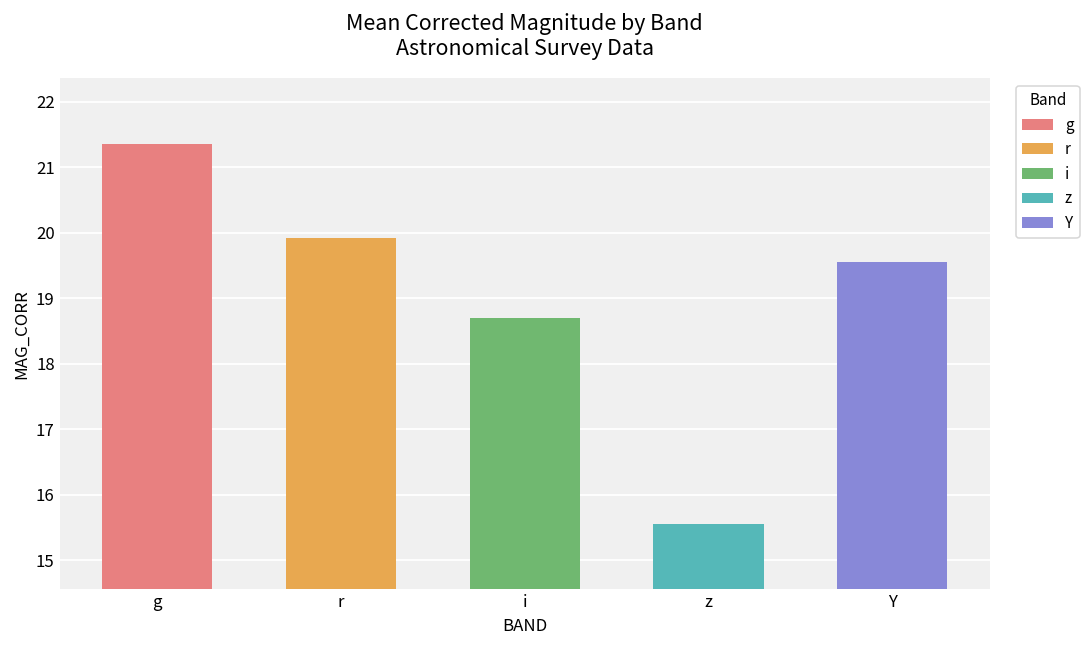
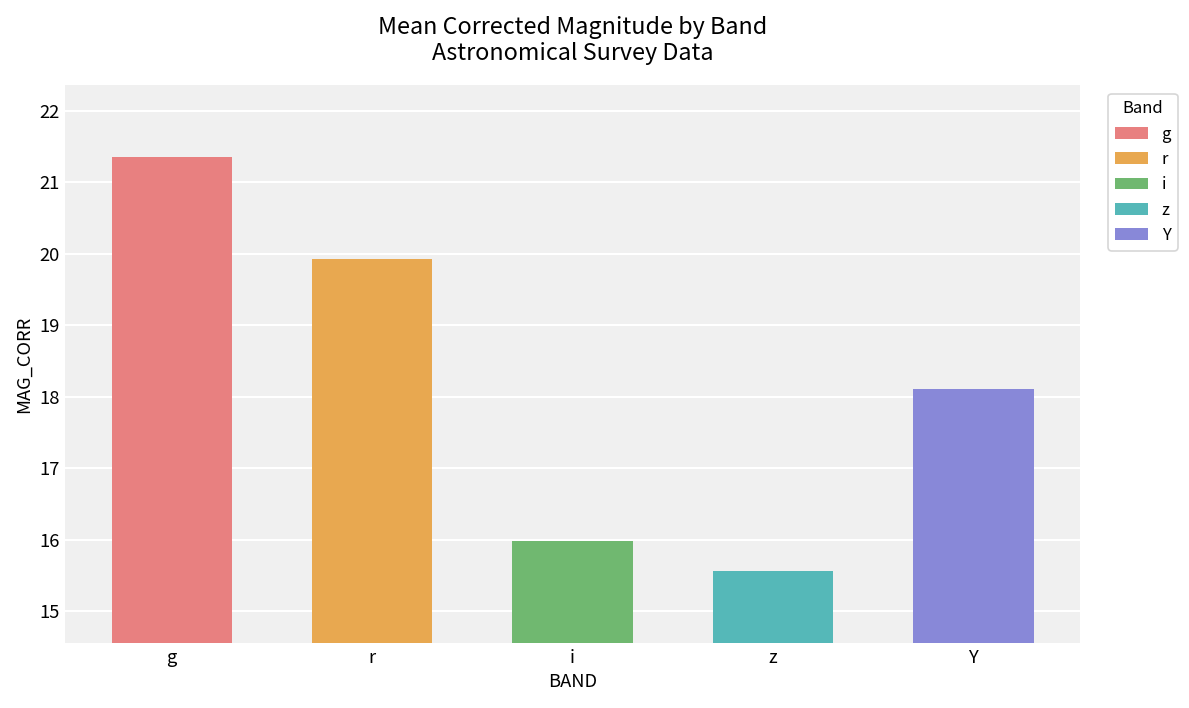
i: 18.7 -> 16.0
Y: 19.5 -> 18.1
